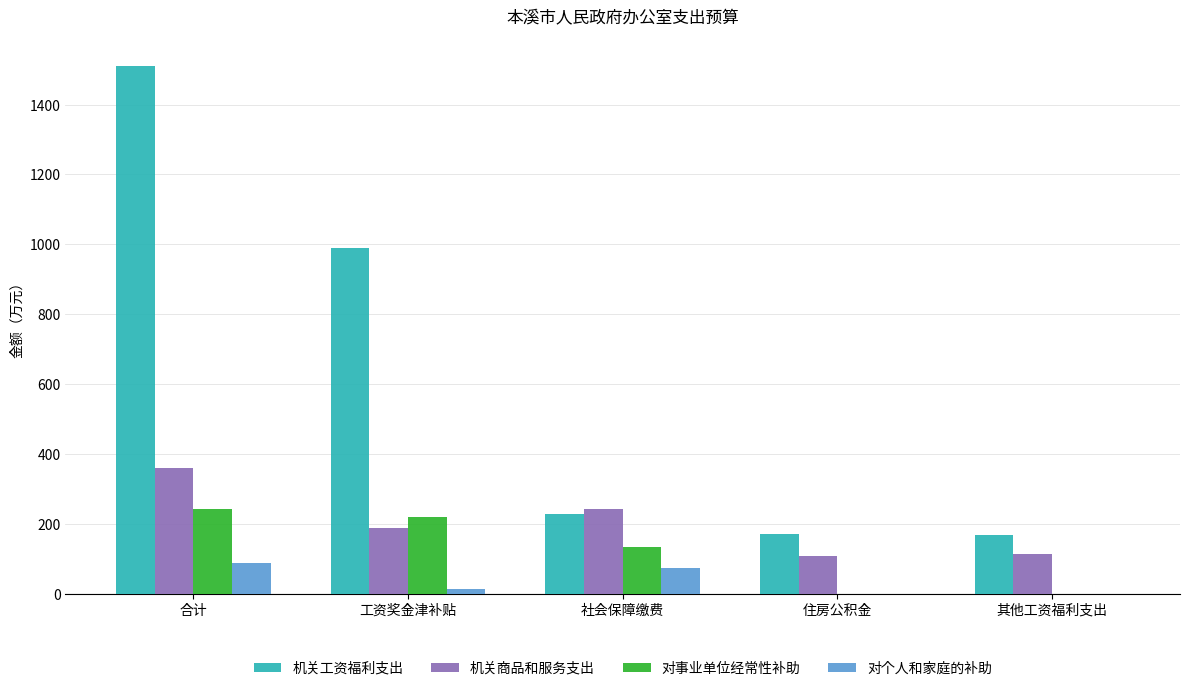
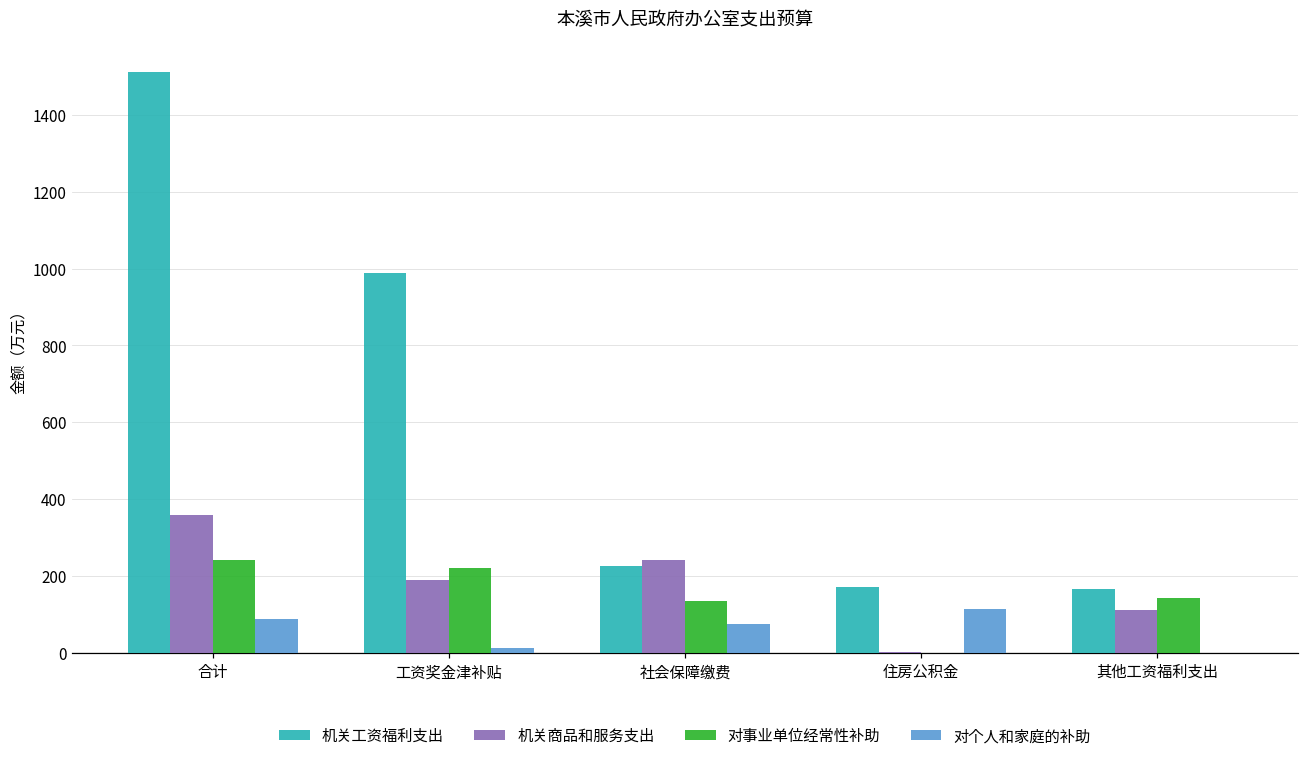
机关商品和服务支出, 住房公积金: 110 -> 0
对个人和家庭的补助, 住房公积金: 0 -> 110
对事业单位经常性补助, 其他工资福利支出: 0 -> 140
